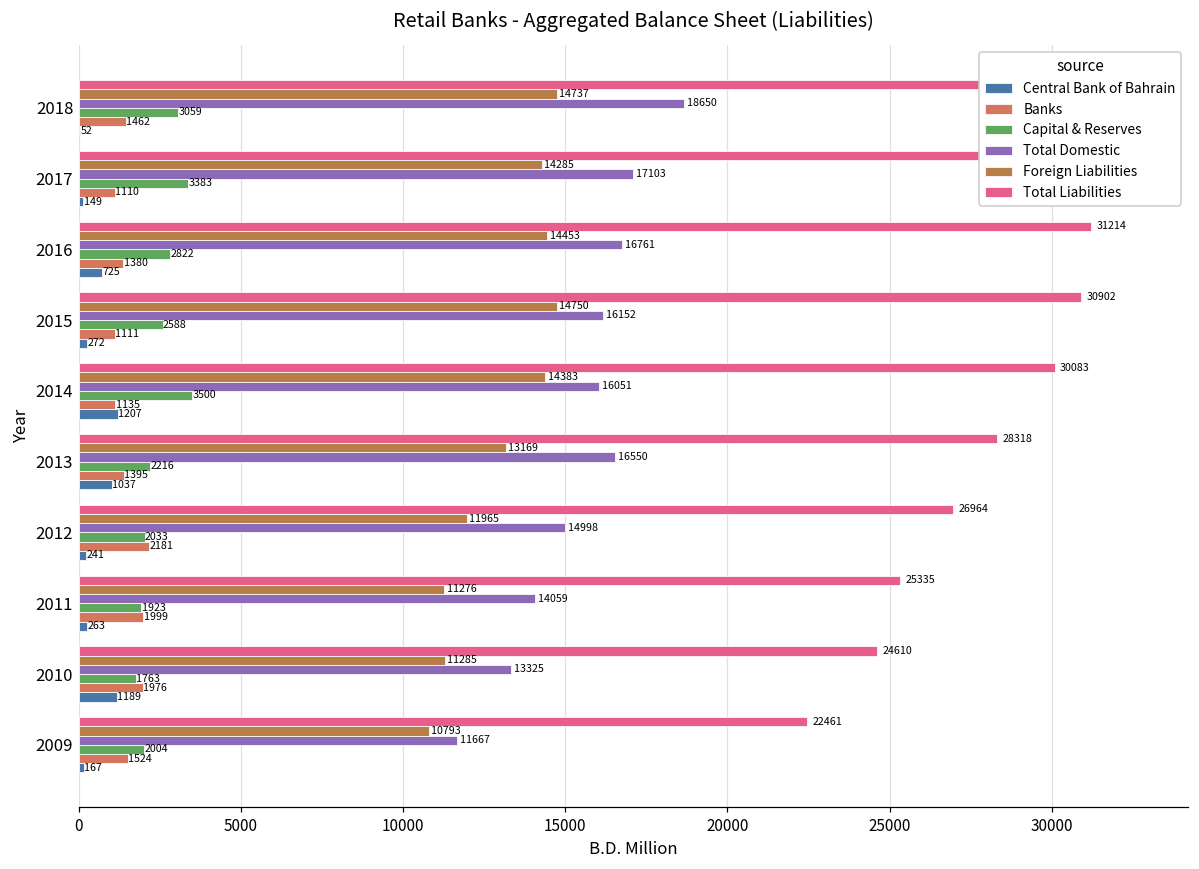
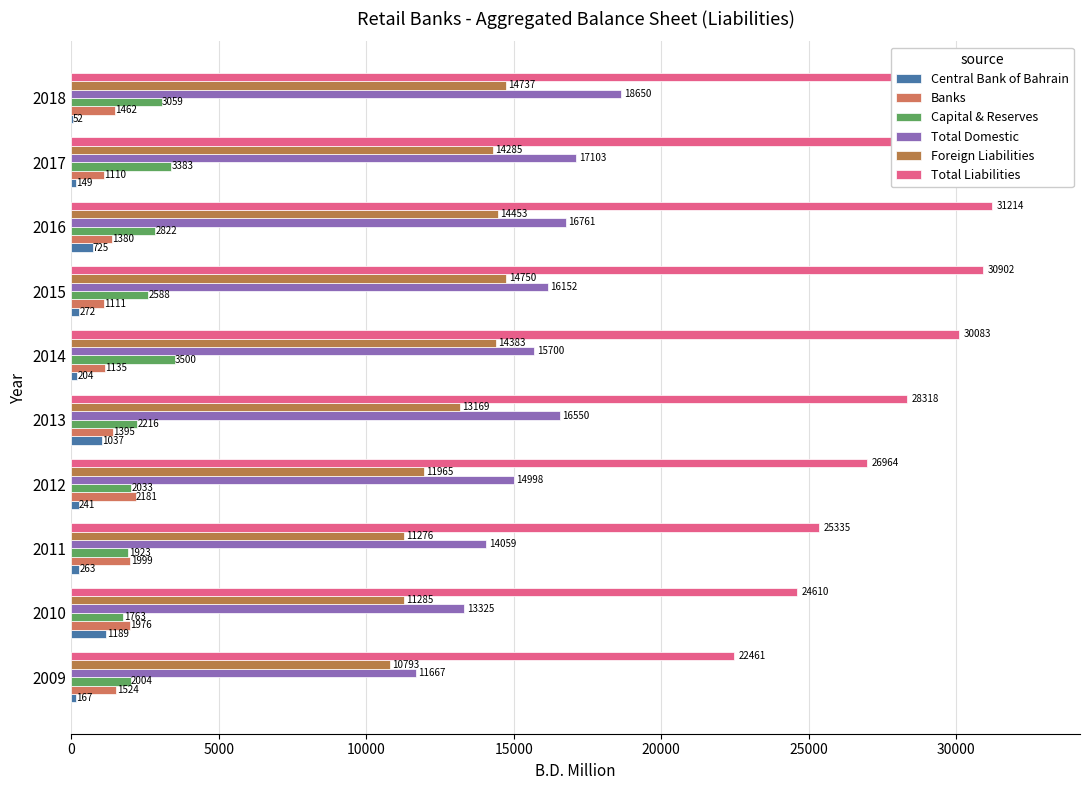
Total Domestic, 2014: 16051 -> 15700
Central Bank of Bahrain, 2014: 1207 -> 204
